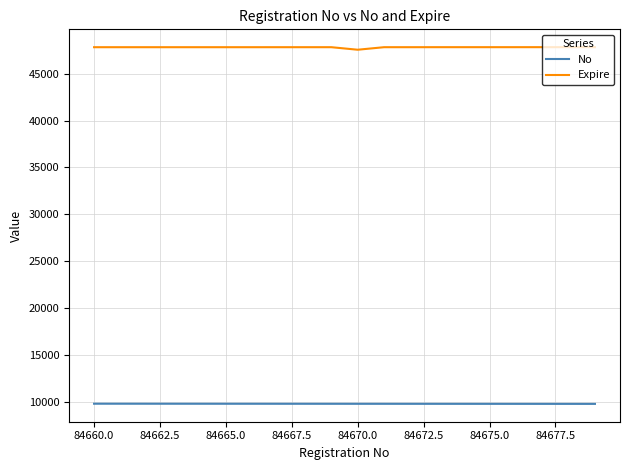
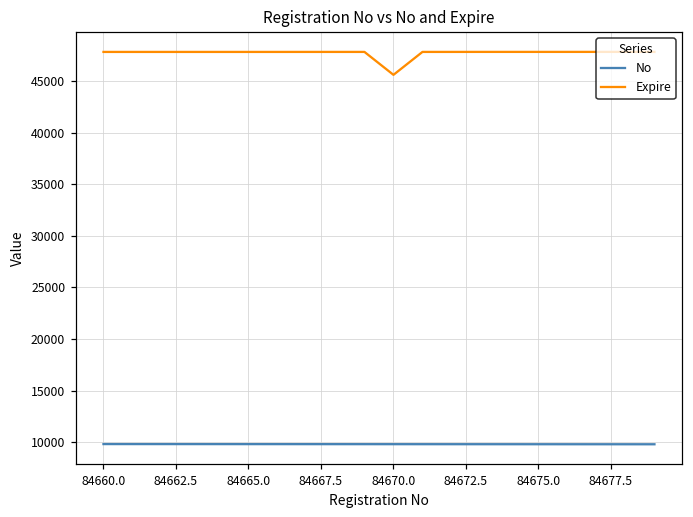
Expire, 84670.0: 48000 -> 46000
